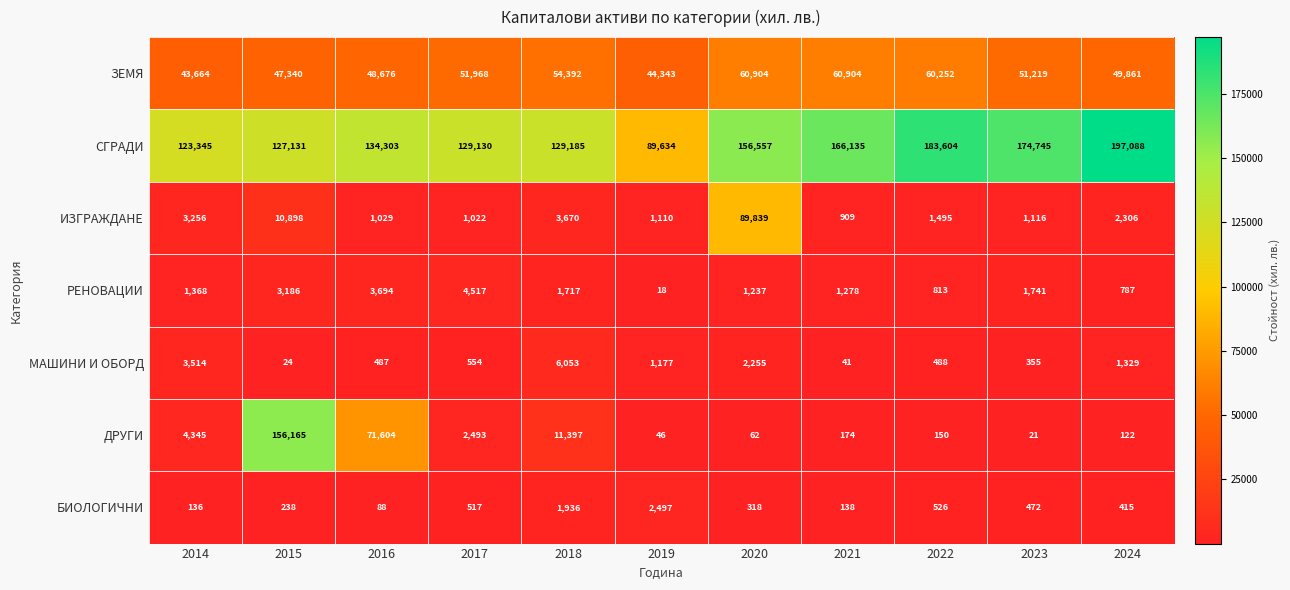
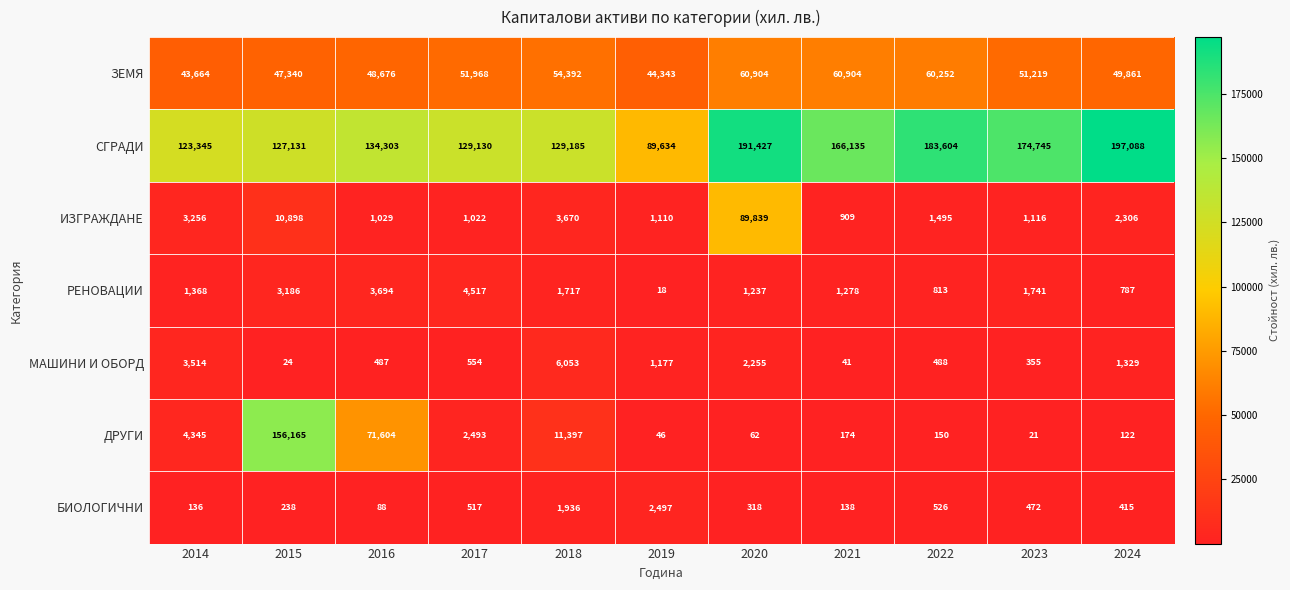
СГРАДИ, 2020: 156,557 -> 191,427
